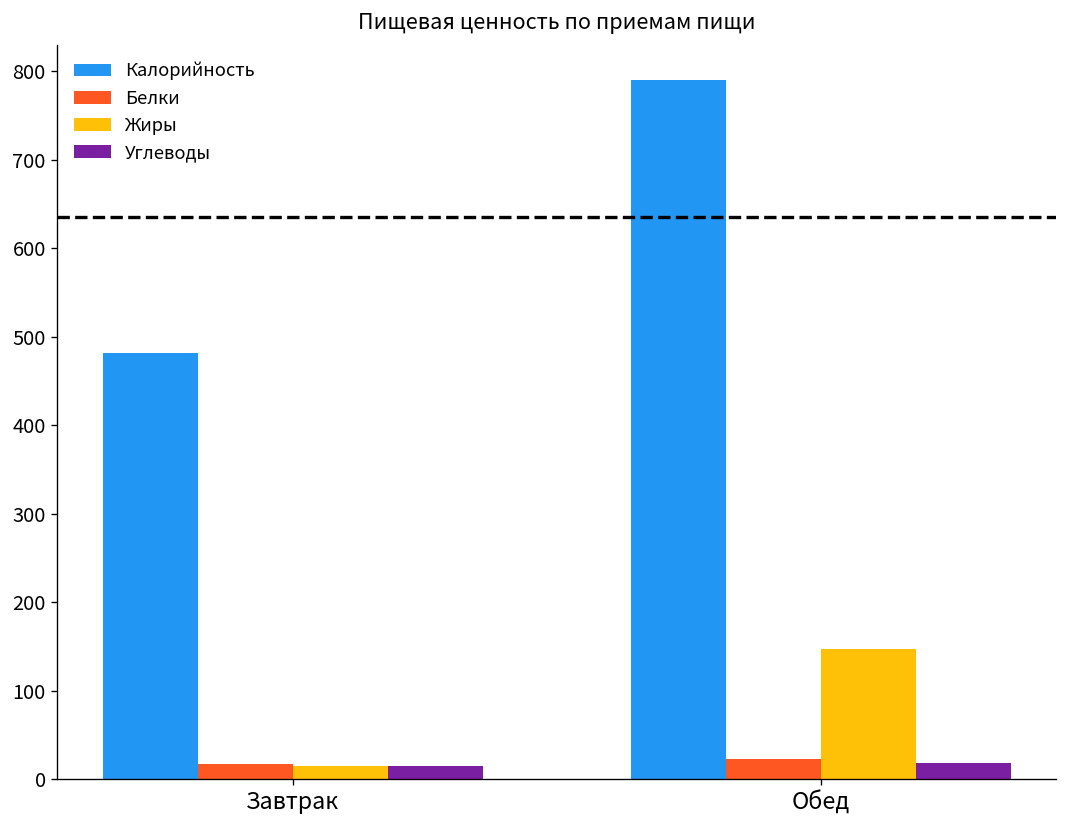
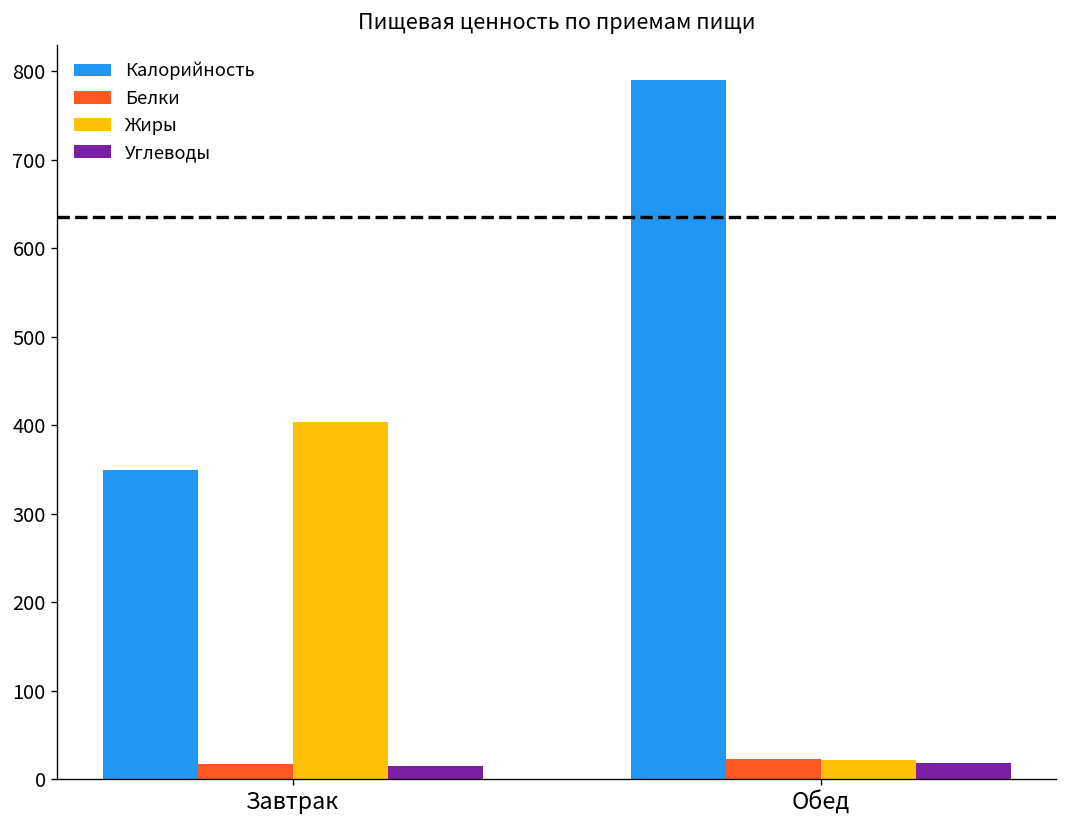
Калорийность, Завтрак: 480 -> 350
Жиры, Завтрак: 20 -> 400
Жиры, Обед: 150 -> 20
